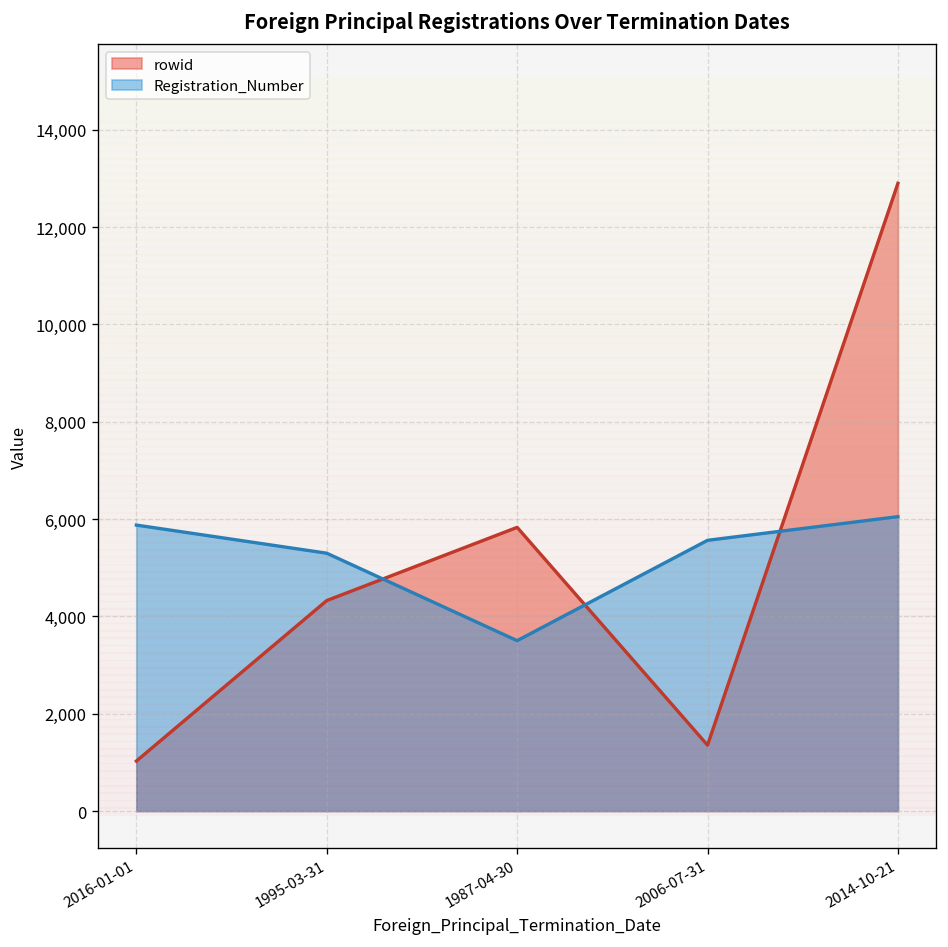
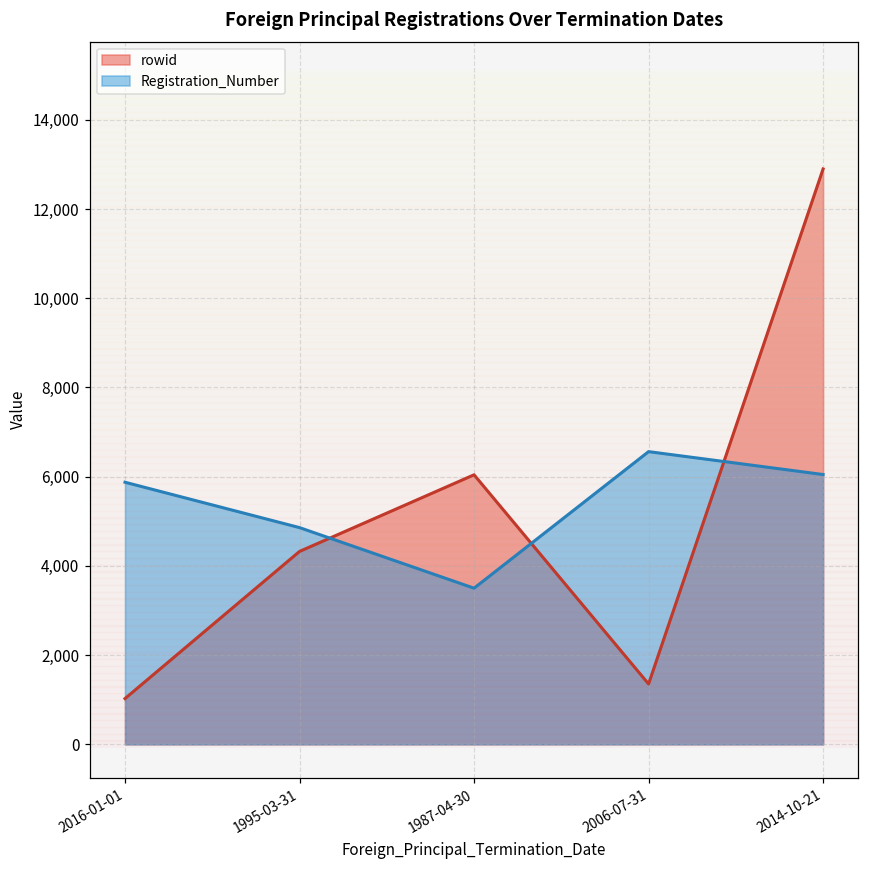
Registration_Number, 1995-03-31: 5,300 -> 4,900
rowid, 1987-04-30: 5,800 -> 6,000
Registration_Number, 2006-07-31: 5,600 -> 6,600
